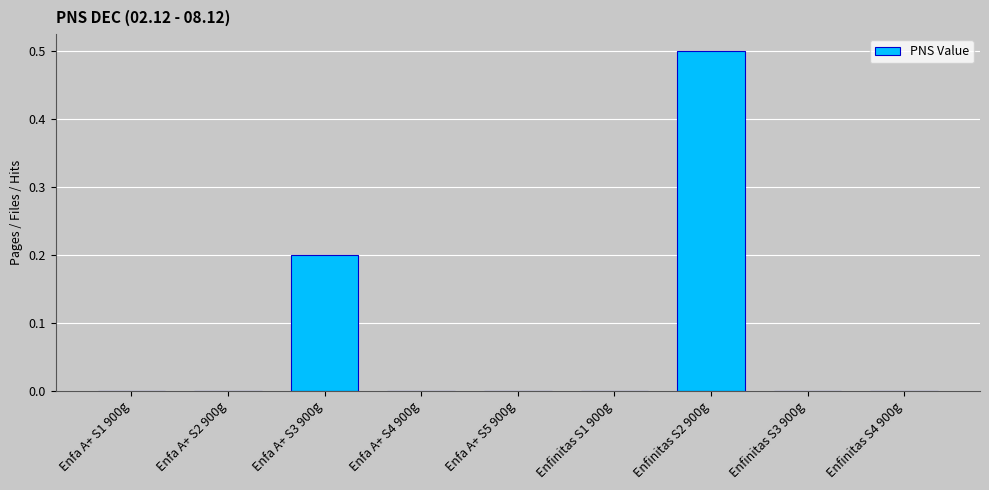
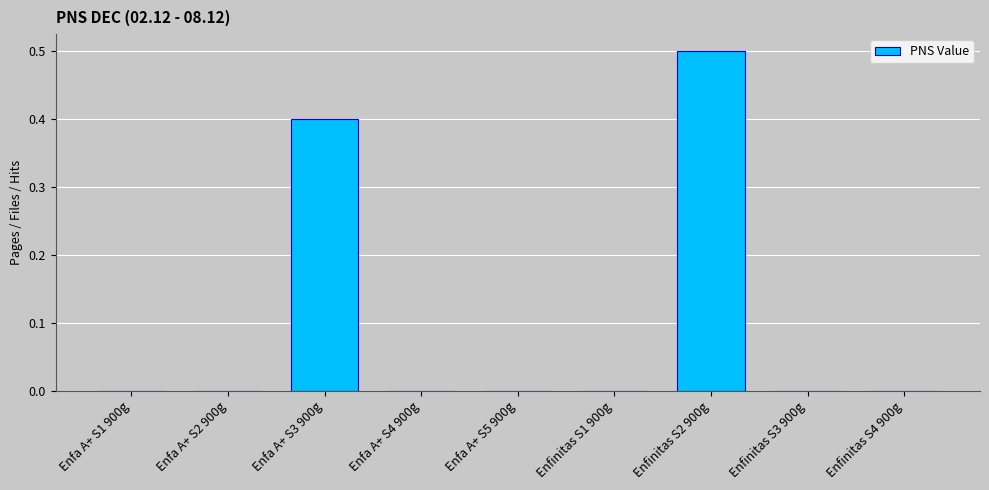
Enfa A+ S3 900g: 0.2 -> 0.4
